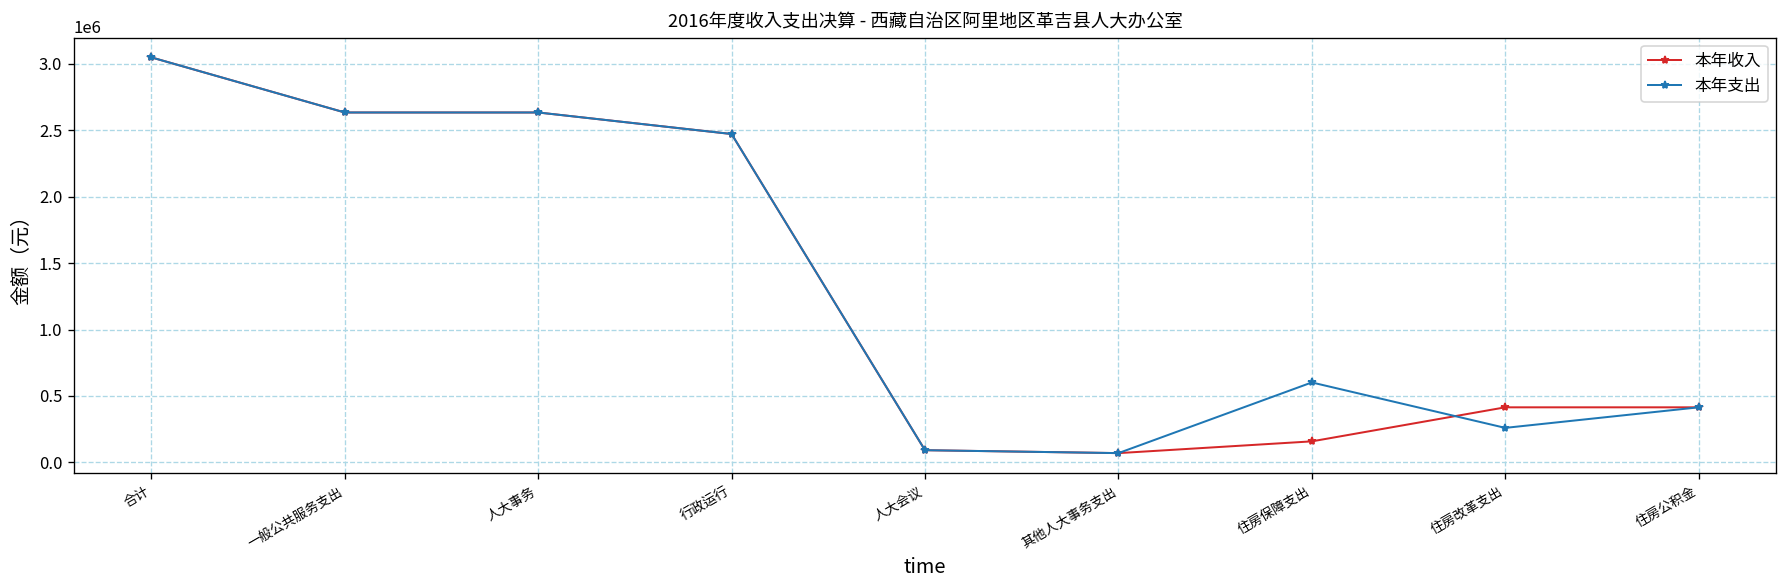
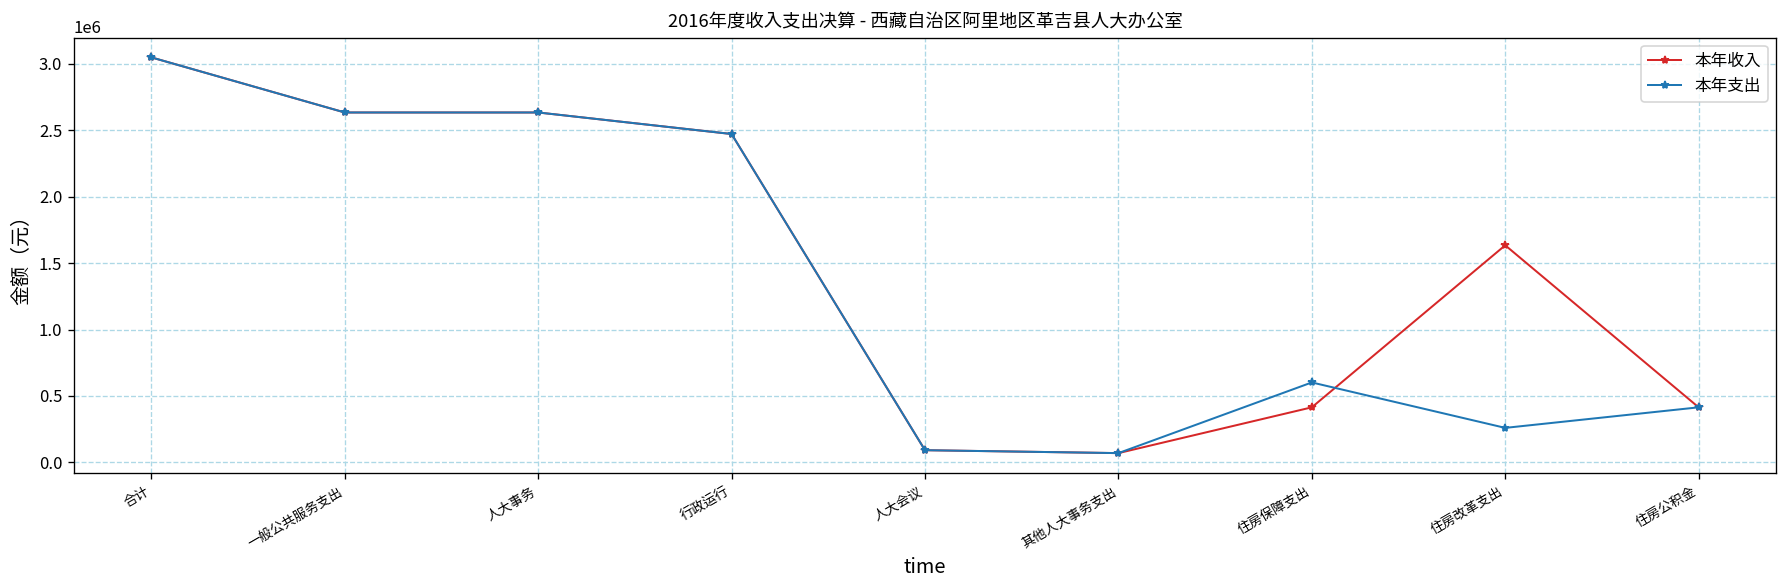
本年收入, 住房保障支出: 160000 -> 410000
本年收入, 住房改革支出: 410000 -> 1630000
